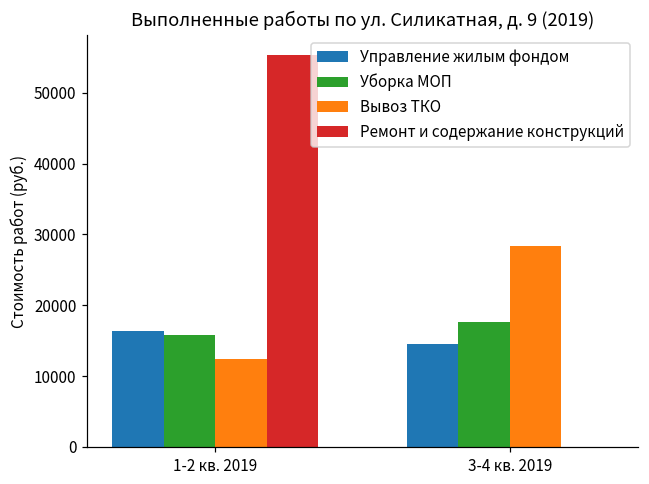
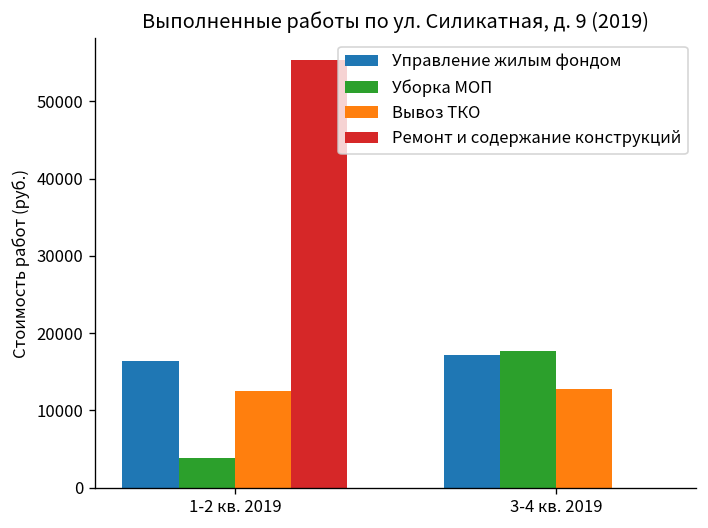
Уборка МОП, 1-2 кв. 2019: 16000 -> 4000
Управление жилым фондом, 3-4 кв. 2019: 14000 -> 17000
Вывоз ТКО, 3-4 кв. 2019: 28000 -> 13000
